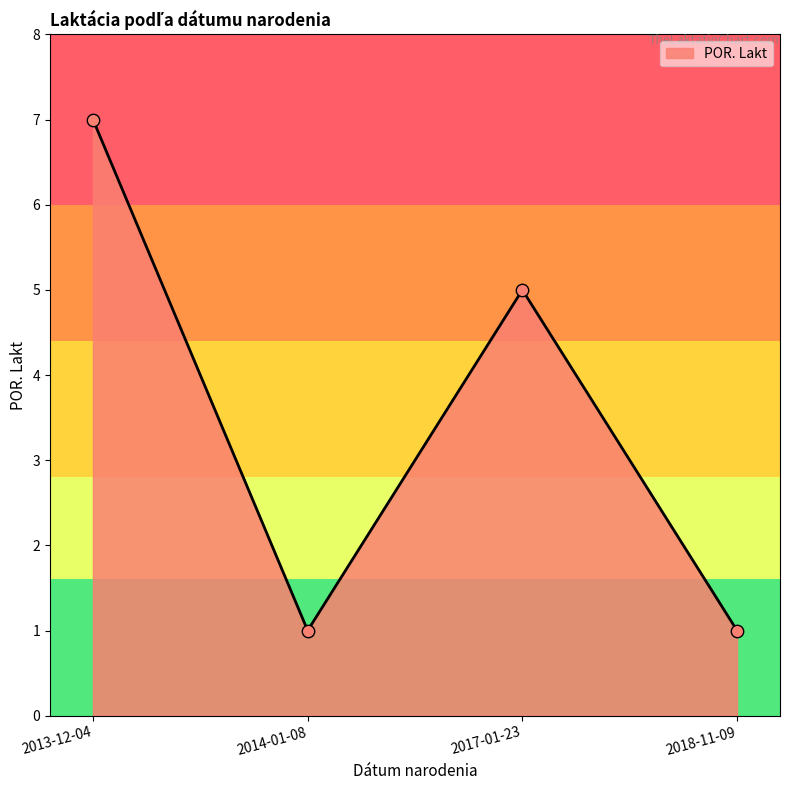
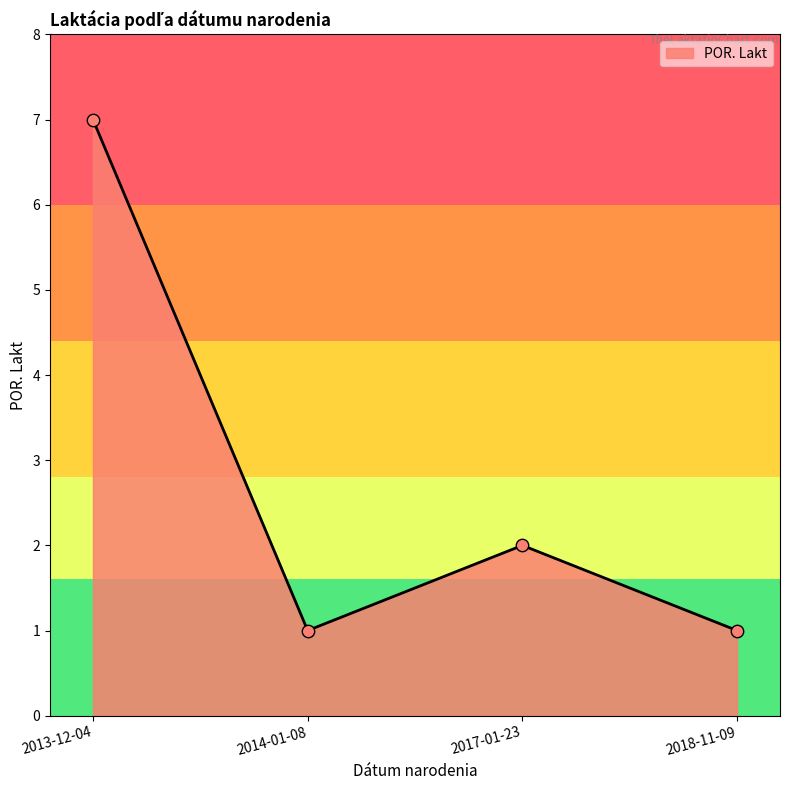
2017-01-23: 5 -> 2
